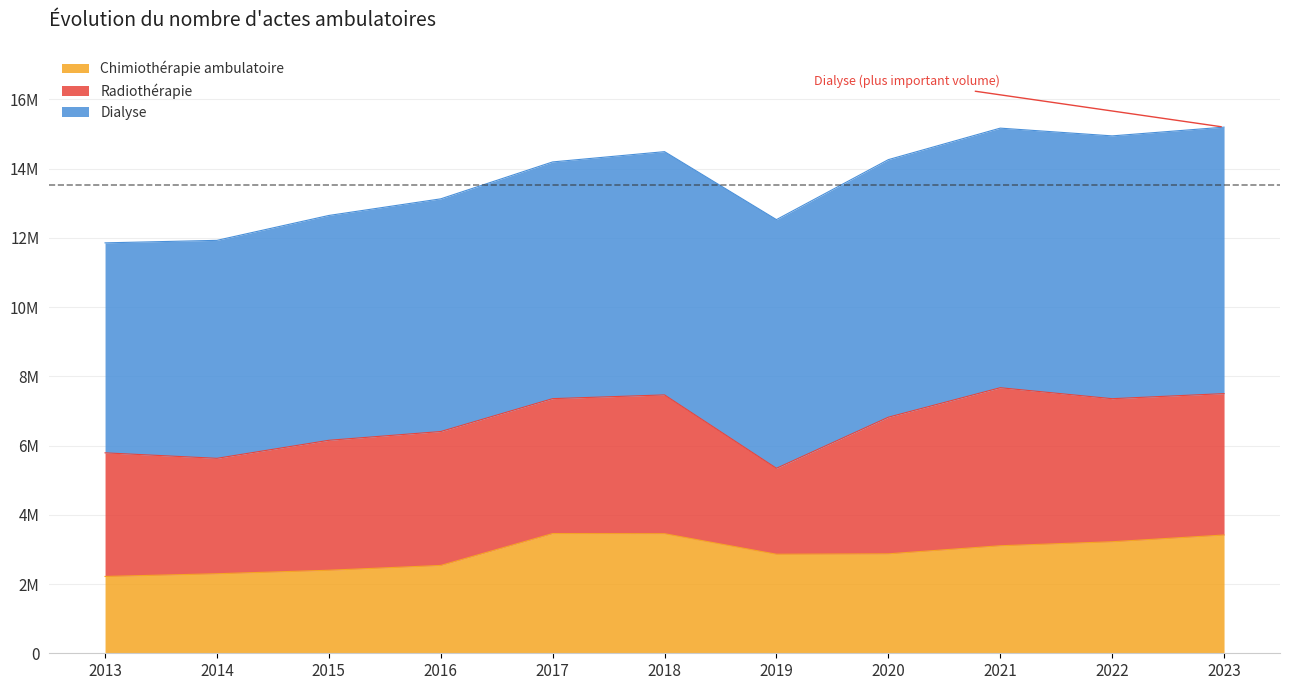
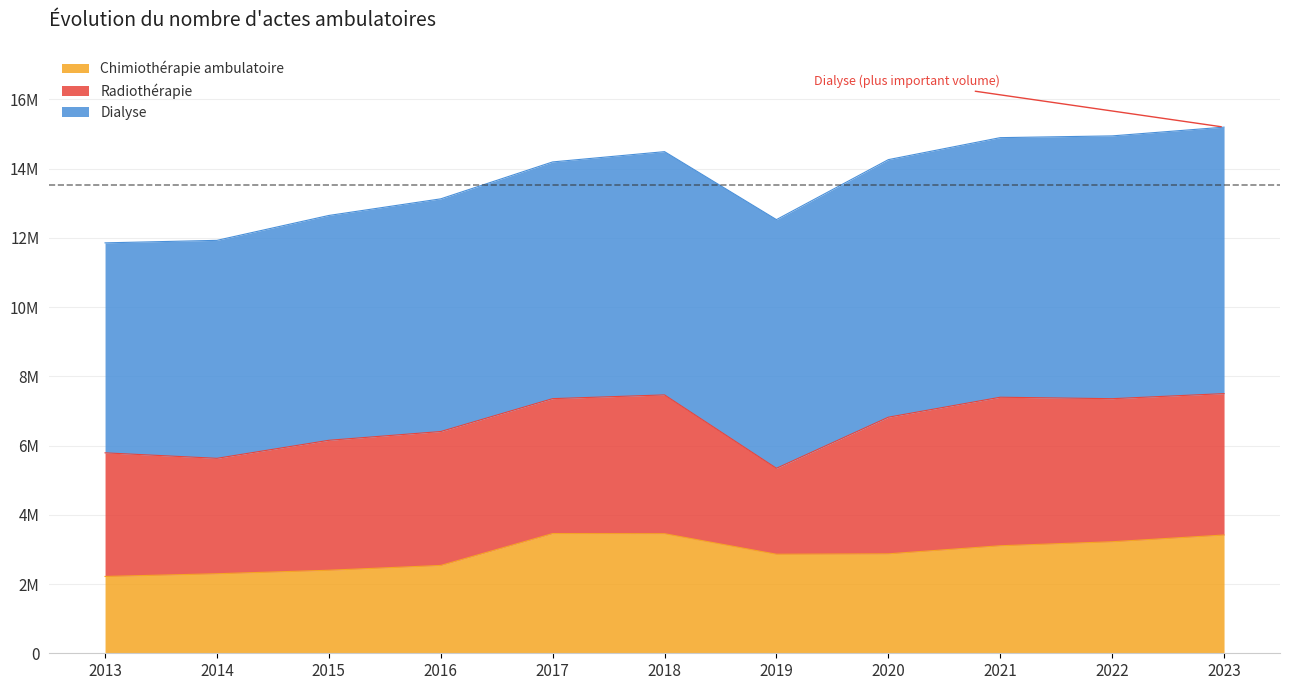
Radiothérapie, 2021: 4600000 -> 4300000
